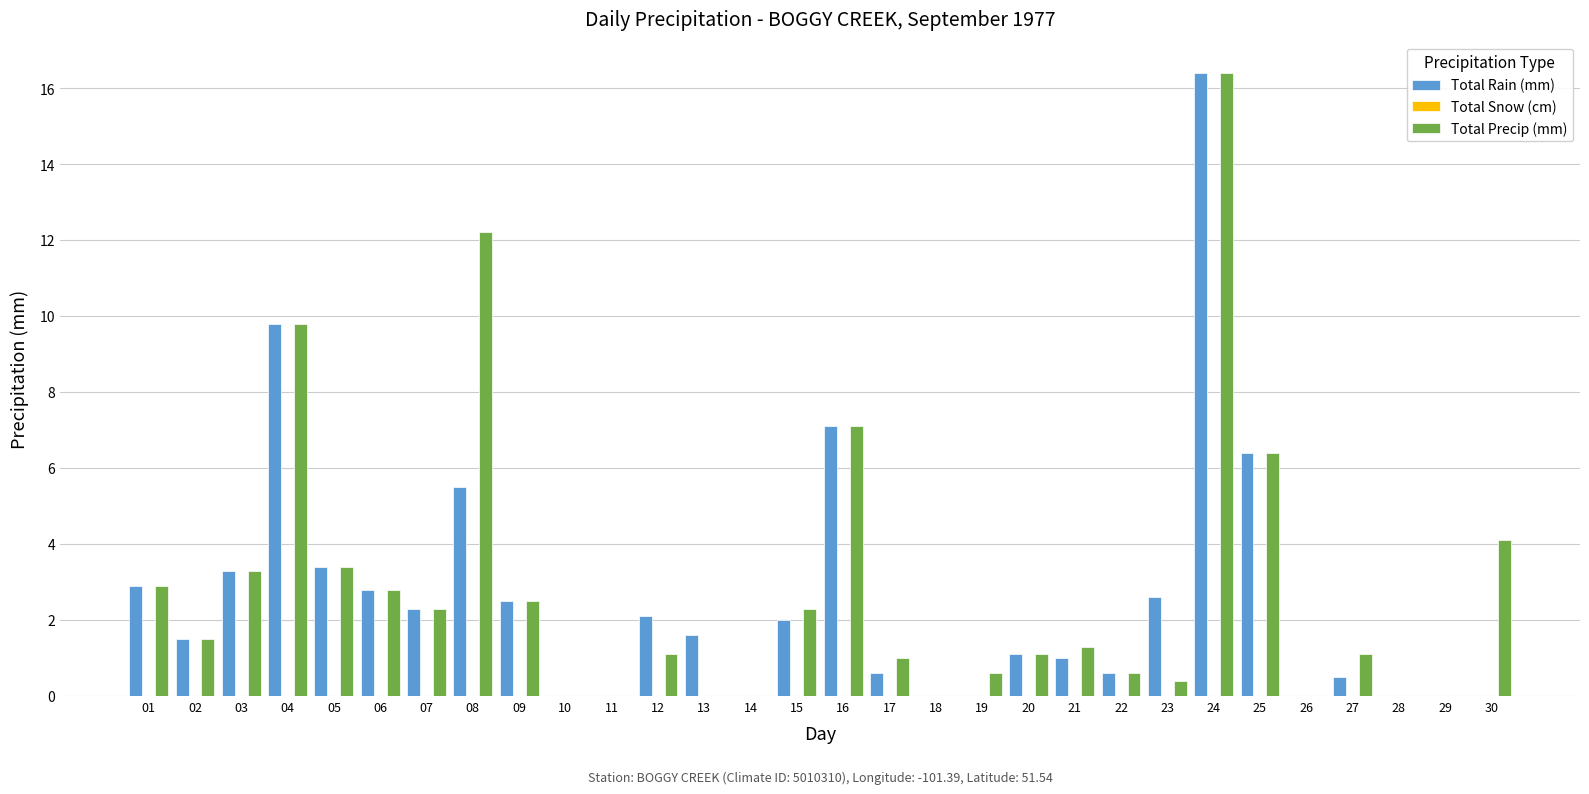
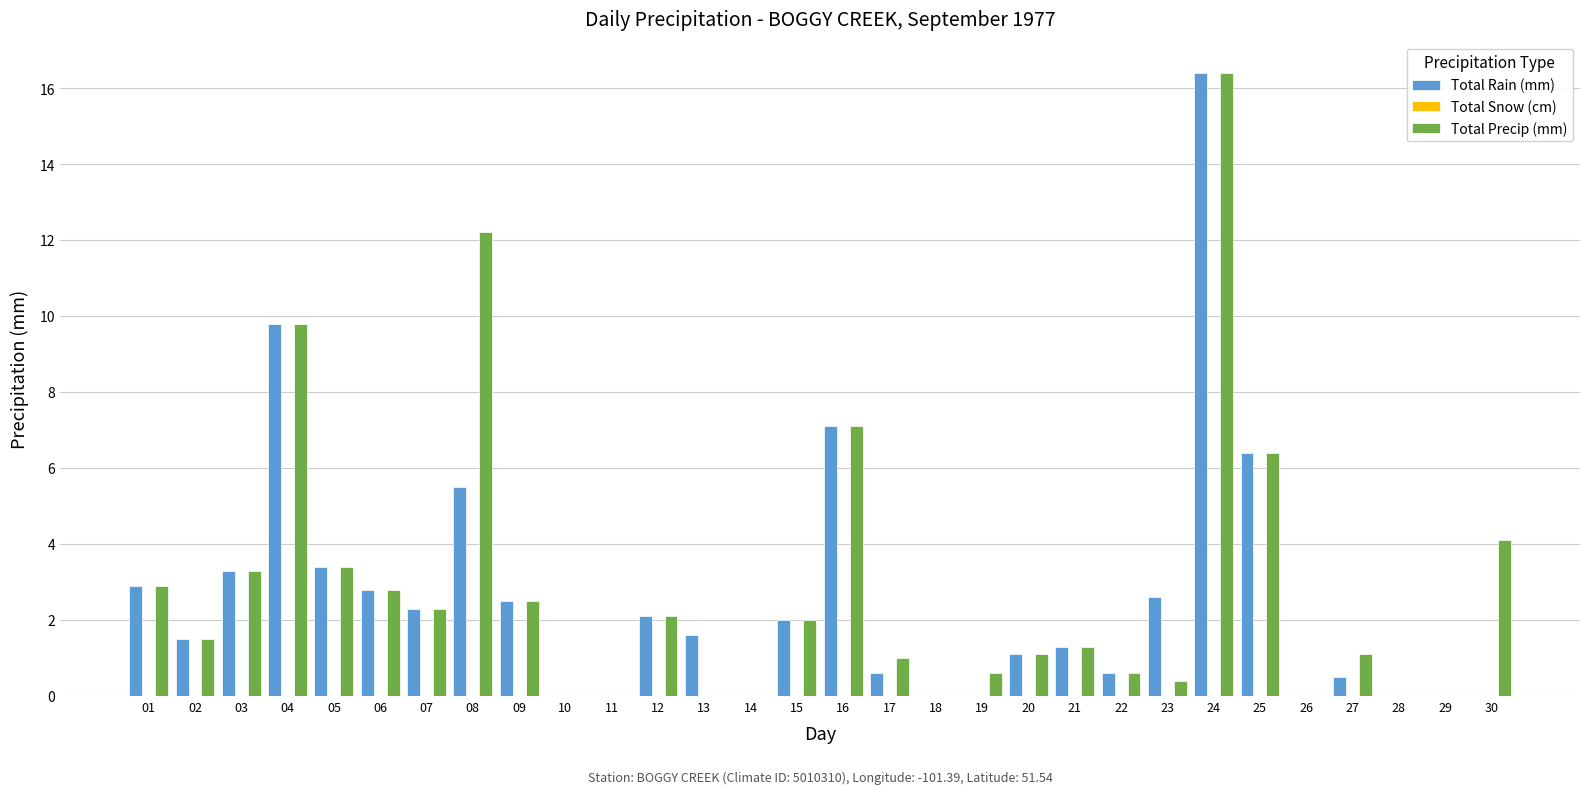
Total Precip (mm), 12: 1.1 -> 2.1
Total Precip (mm), 15: 2.3 -> 2.0
Total Rain (mm), 21: 1.0 -> 1.3
